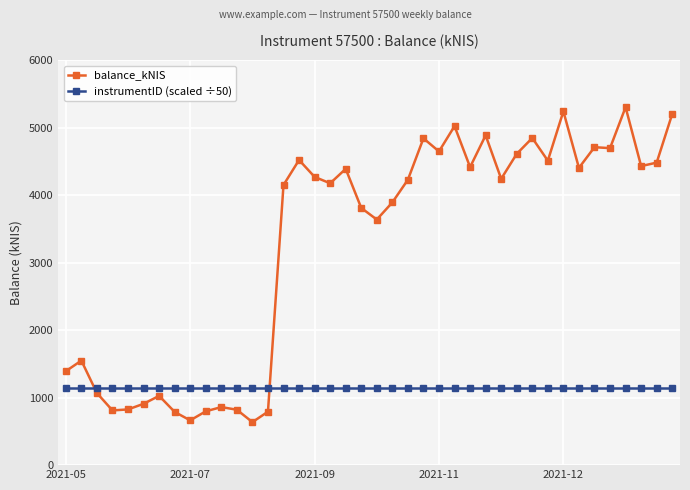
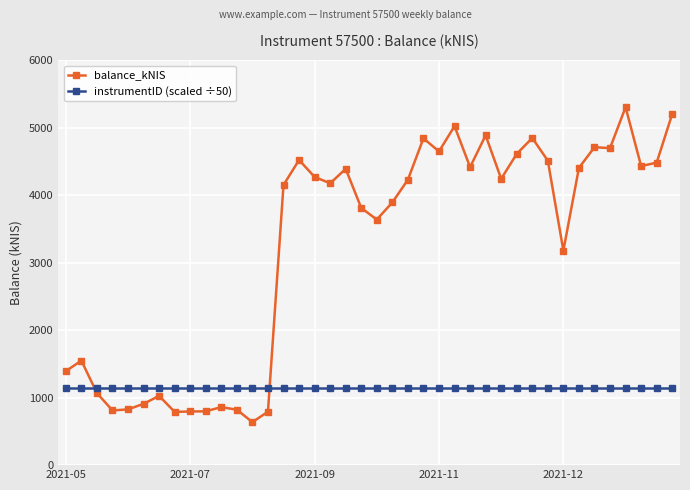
balance_kNIS, 2021-07: 700 -> 800
balance_kNIS, 2021-12: 5200 -> 3200
